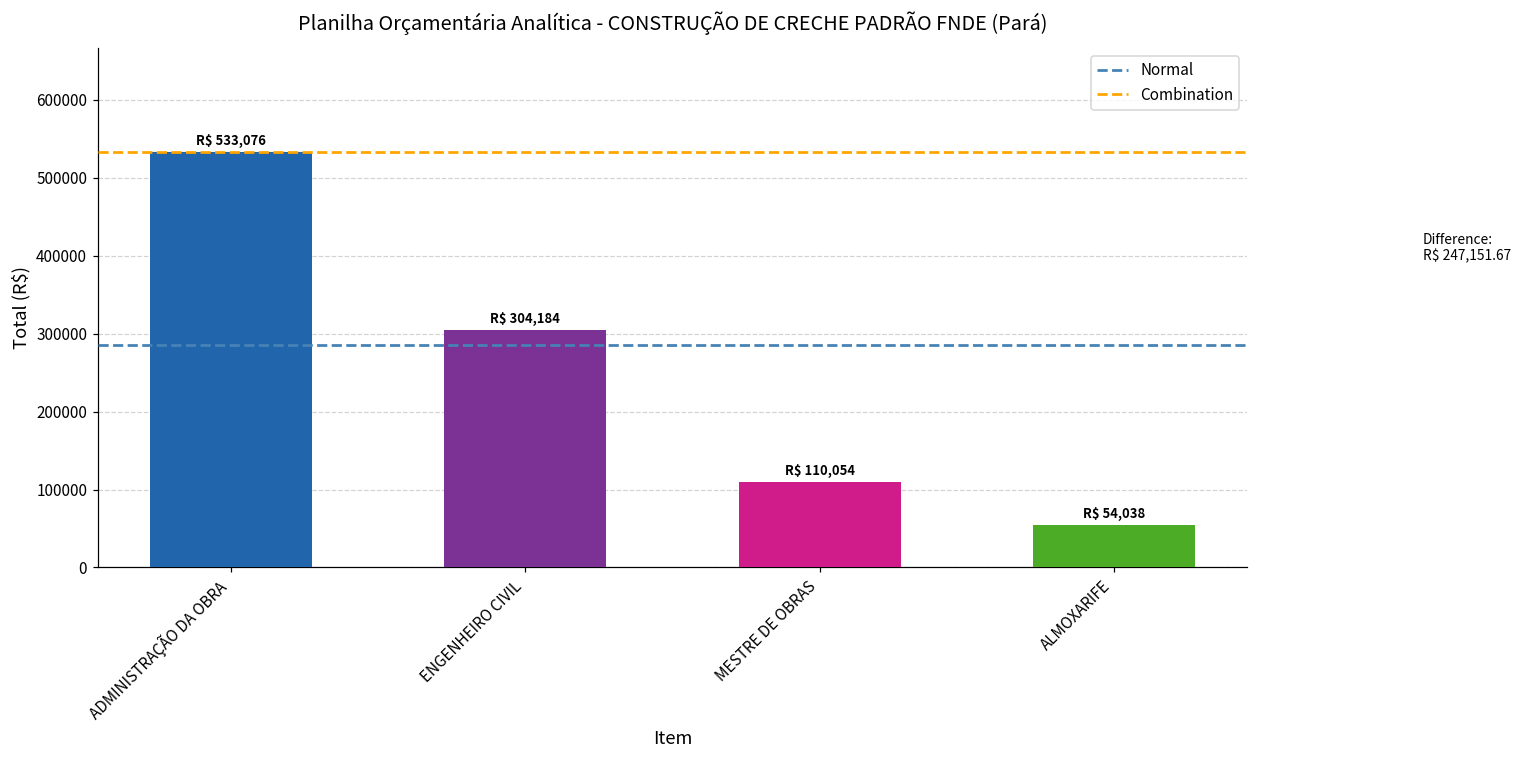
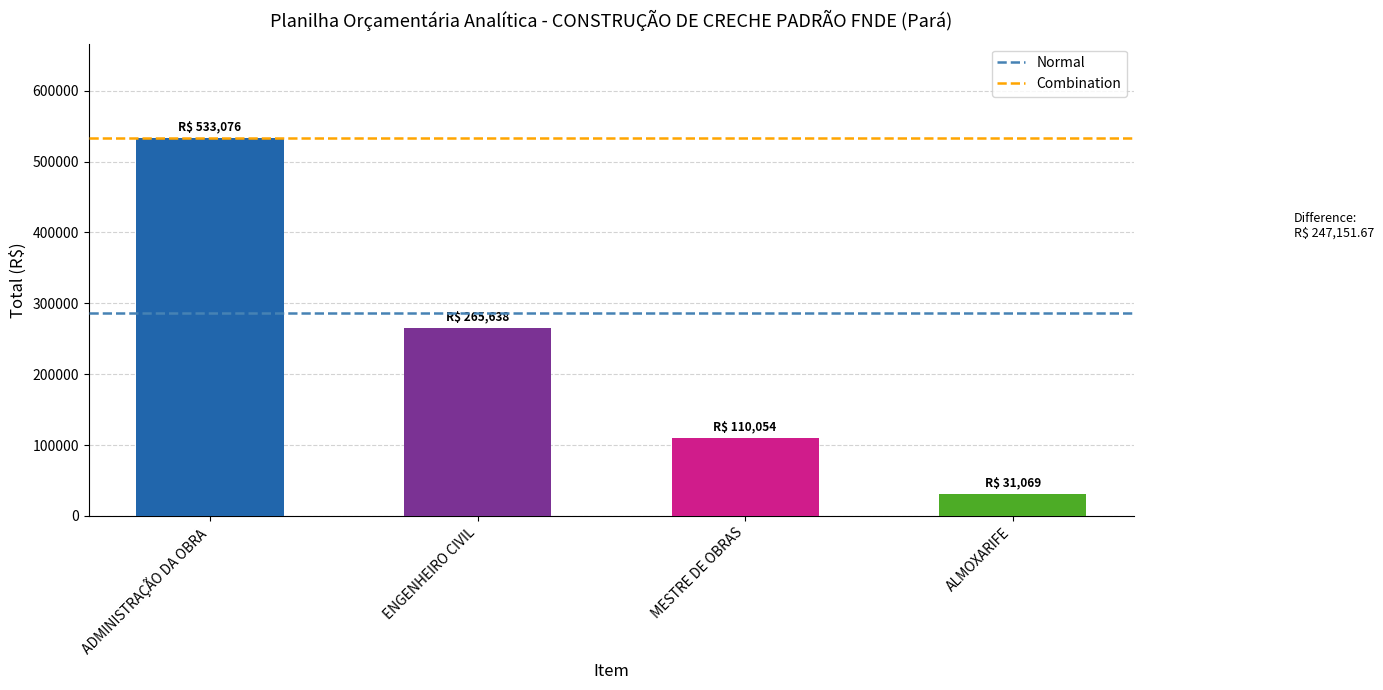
ENGENHEIRO CIVIL: 304,184 -> 265,638
ALMOXARIFE: 54,038 -> 31,069
